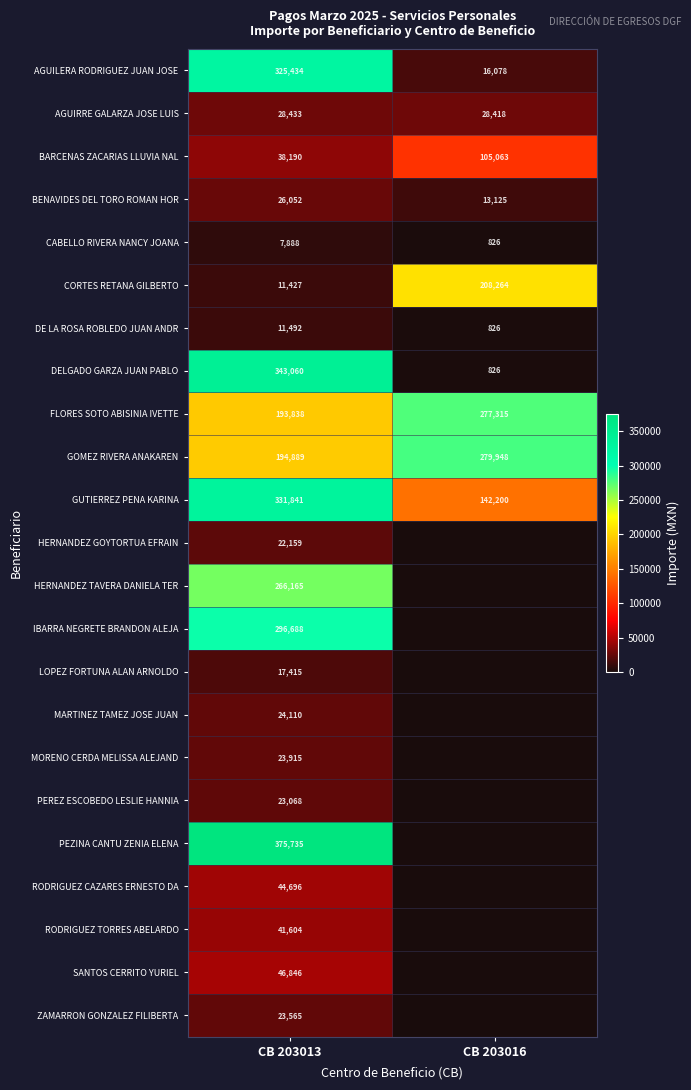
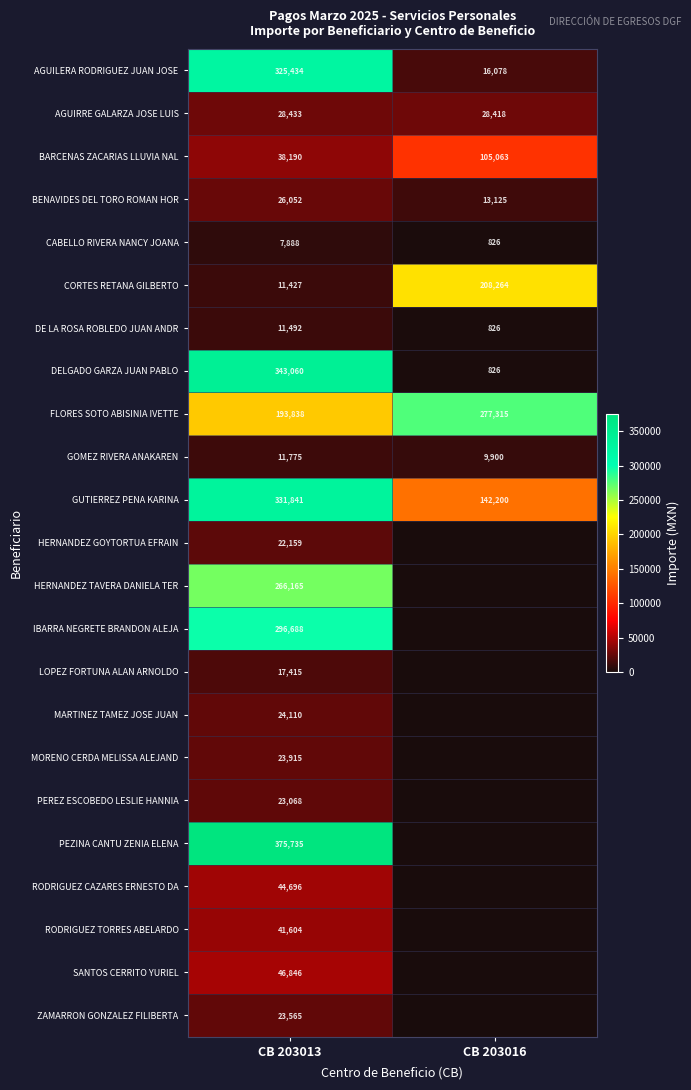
GOMEZ RIVERA ANAKAREN, CB 203013: 194,889 -> 11,775
GOMEZ RIVERA ANAKAREN, CB 203016: 279,948 -> 9,900
